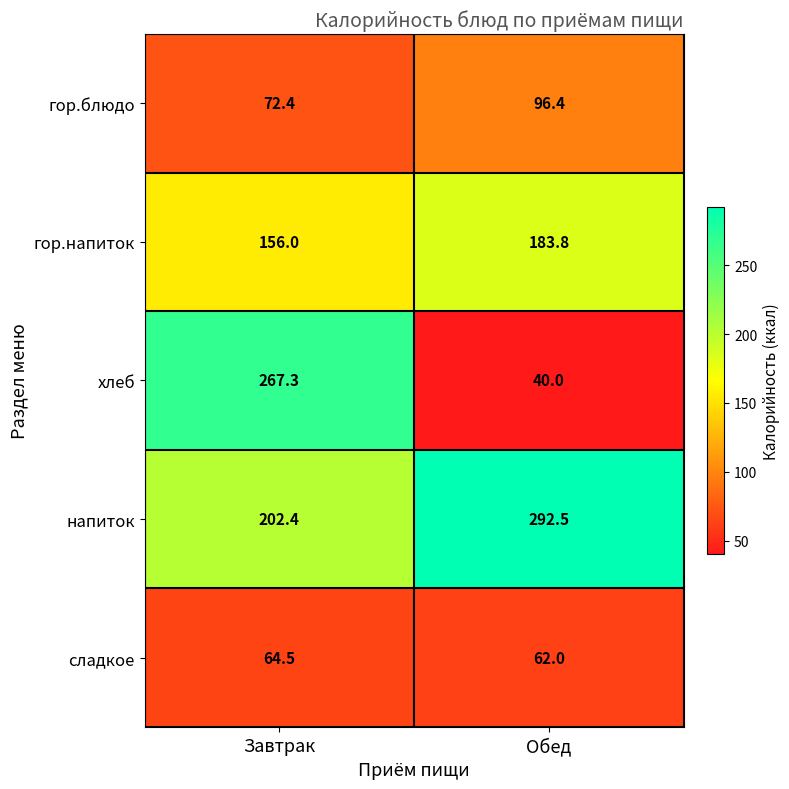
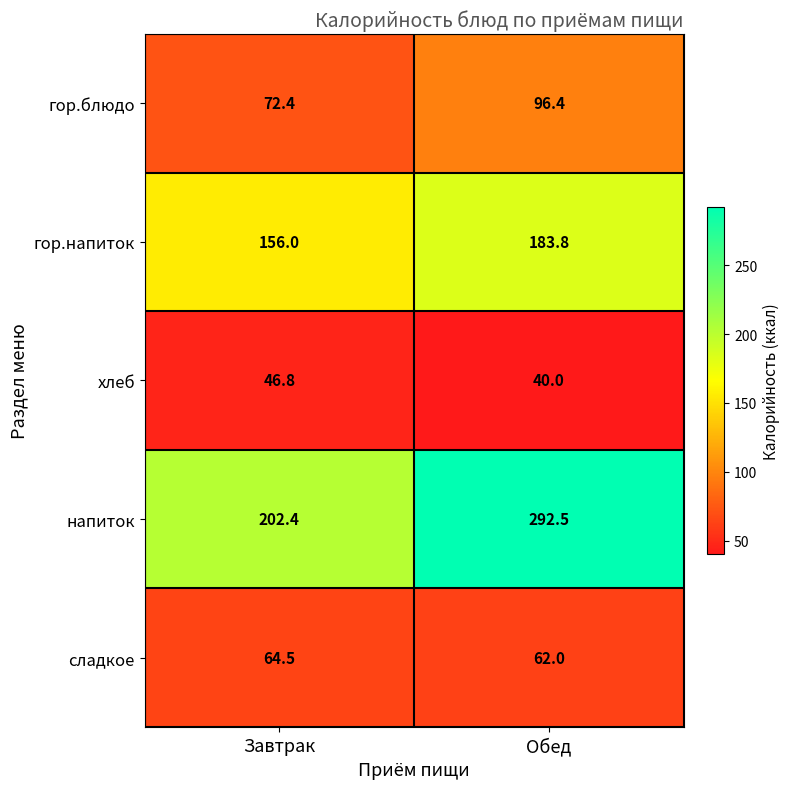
хлеб, Завтрак: 267.3 -> 46.8
